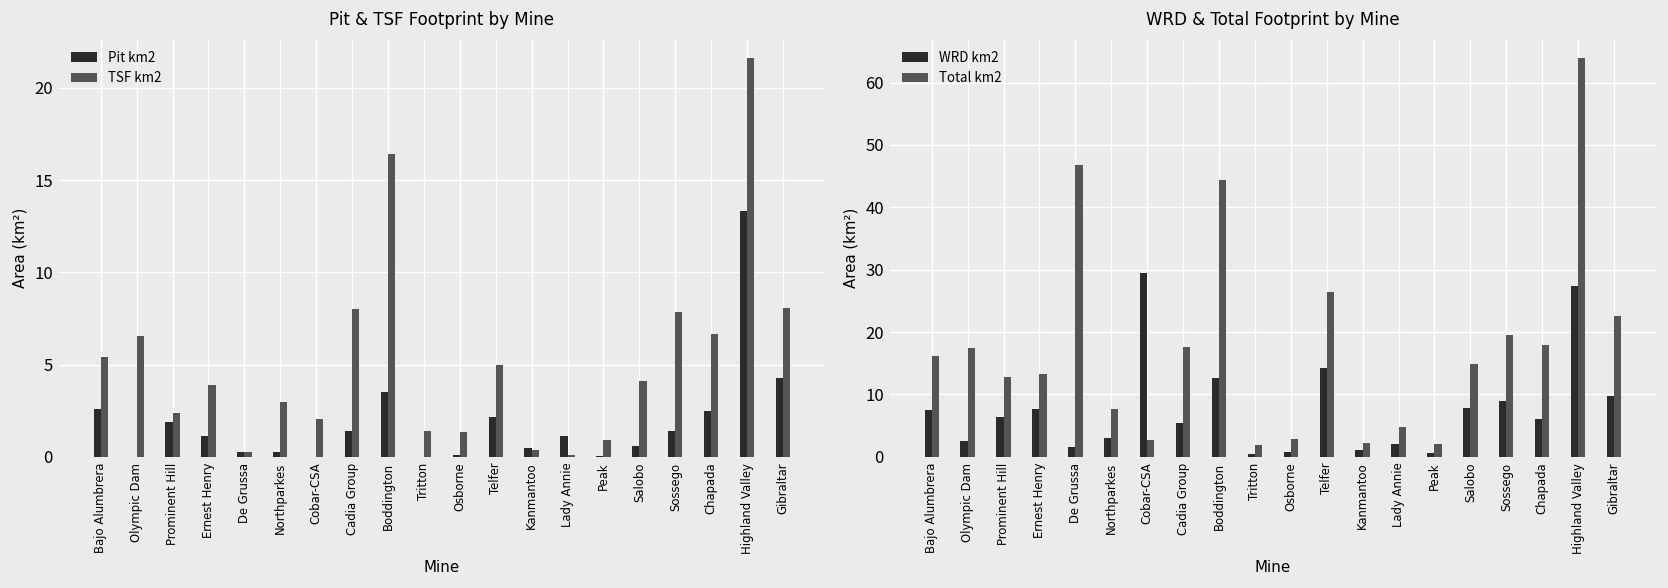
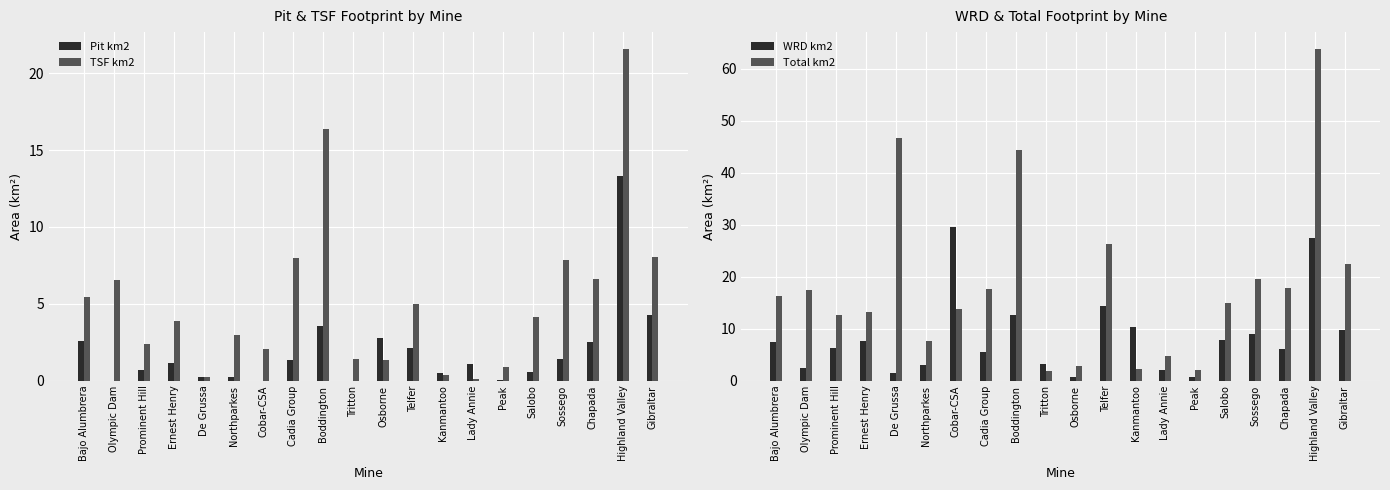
Pit & TSF Footprint by Mine, Pit km2, Prominent Hill: 1.9 -> 0.7
Pit & TSF Footprint by Mine, Pit km2, Osborne: 0.1 -> 2.8
WRD & Total Footprint by Mine, Total km2, Cobar-CSA: 3 -> 14
WRD & Total Footprint by Mine, WRD km2, Tritton: 0 -> 3
WRD & Total Footprint by Mine, WRD km2, Kanmantoo: 1 -> 10
